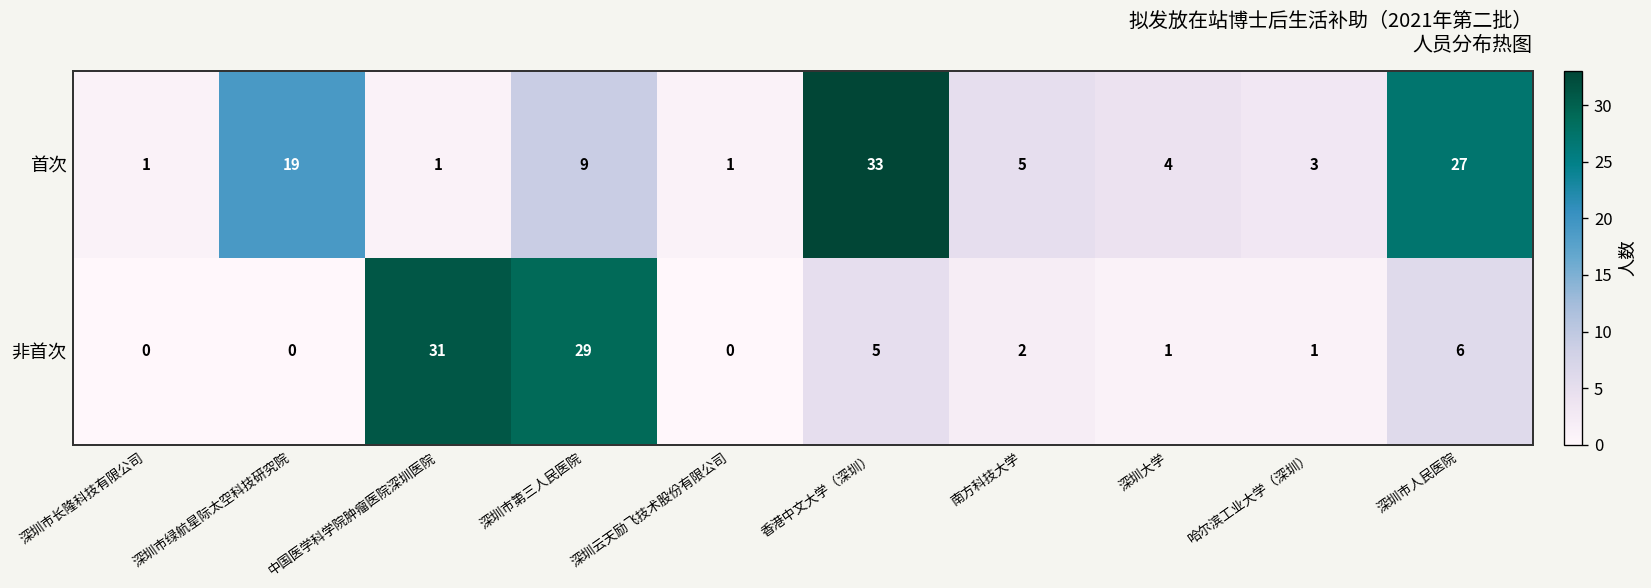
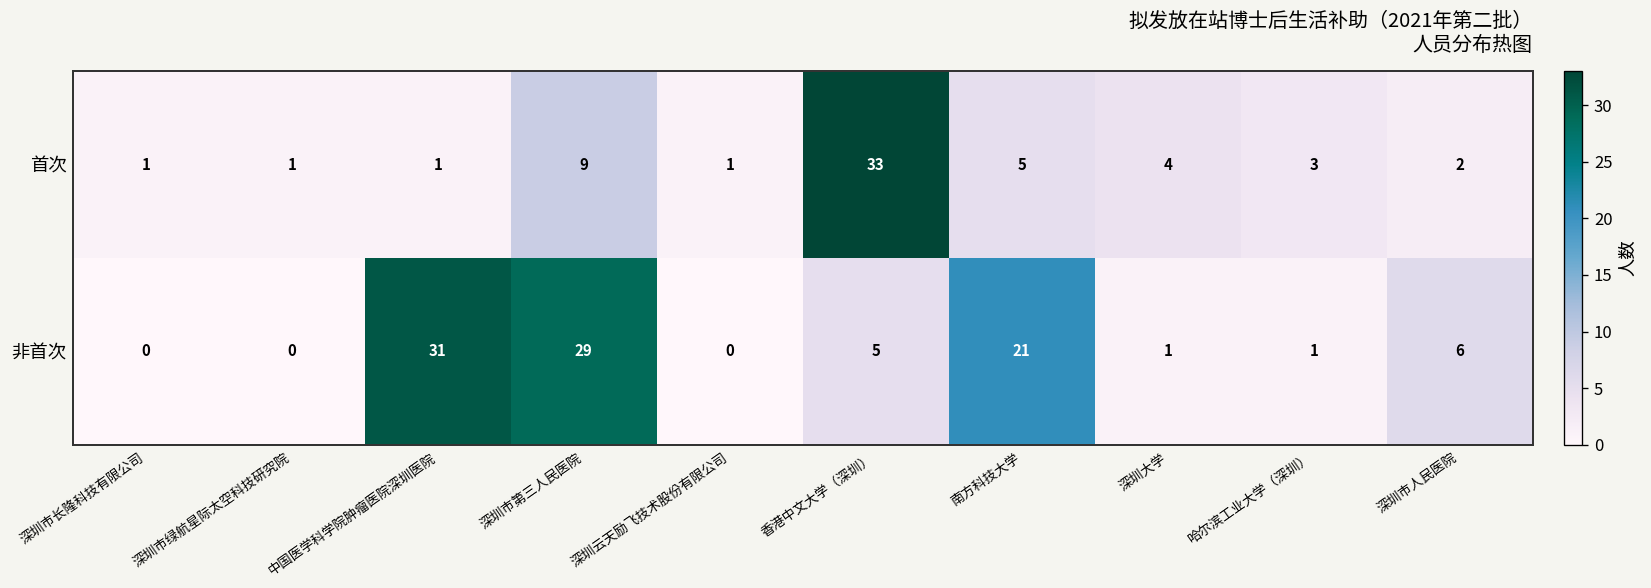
首次, 深圳市绿航星际太空科技研究院: 19 -> 1
首次, 深圳市人民医院: 27 -> 2
非首次, 南方科技大学: 2 -> 21
